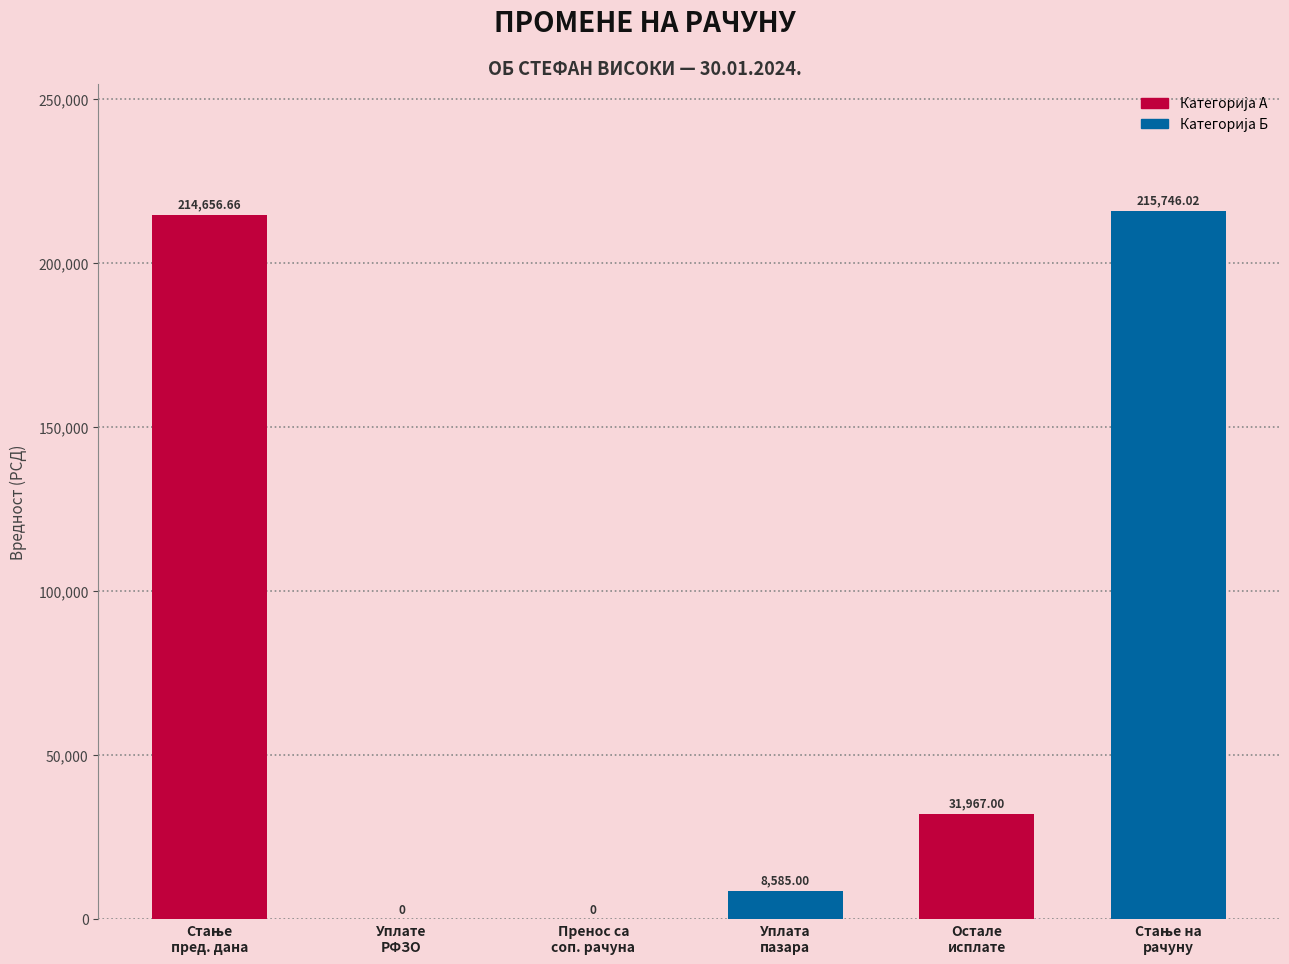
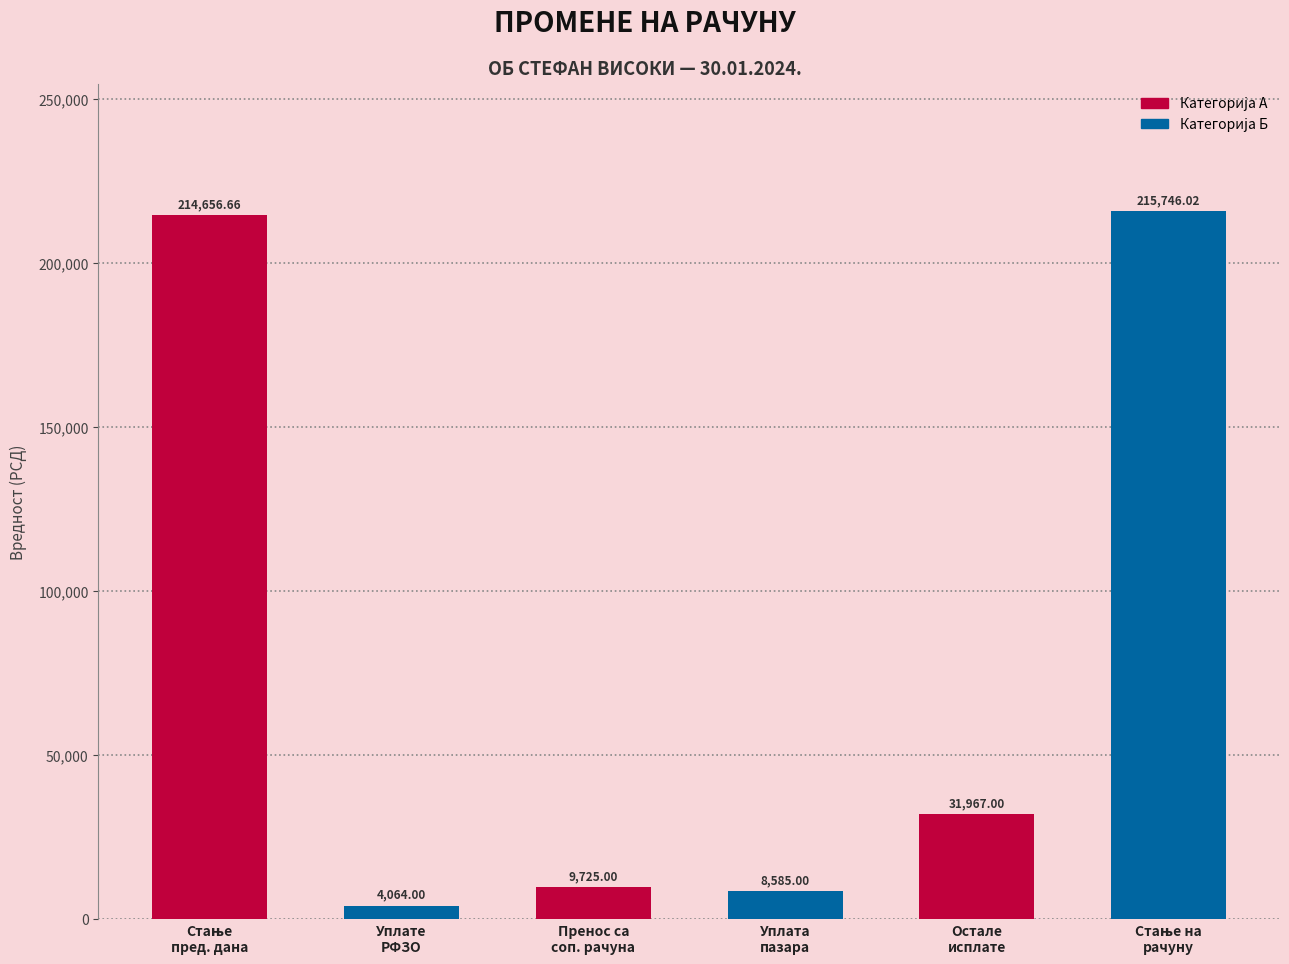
Уплате РФЗО: 0 -> 4,064.00
Пренос са соп. рачуна: 0 -> 9,725.00
